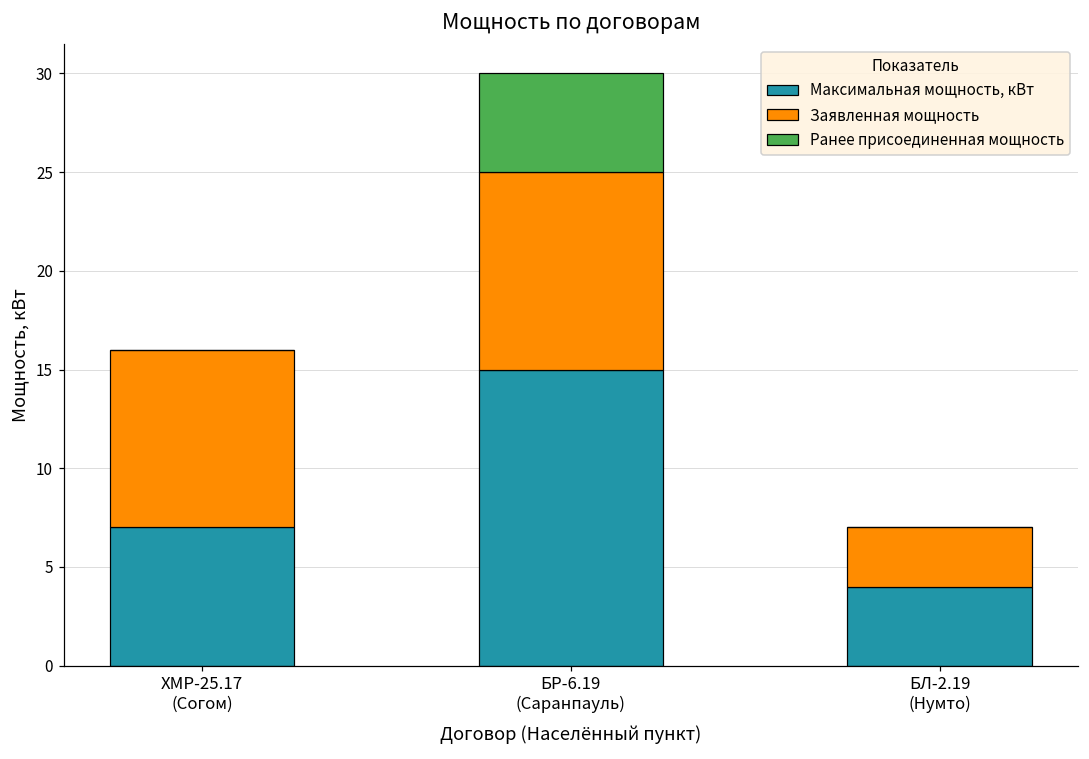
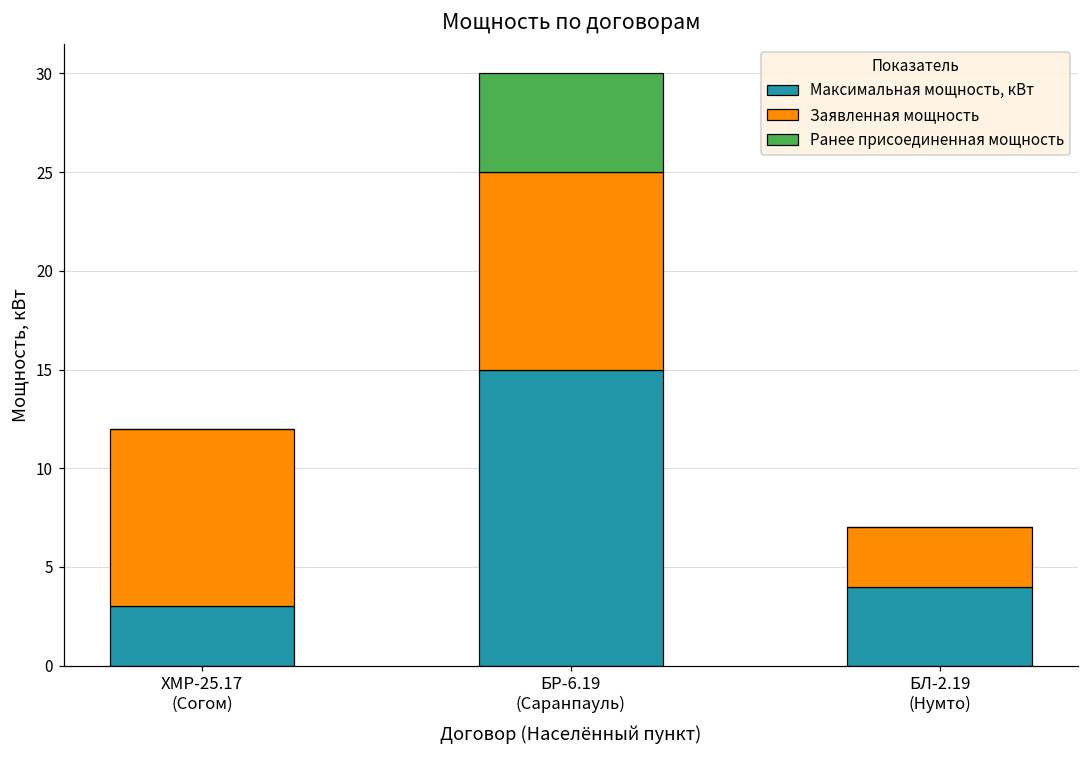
Максимальная мощность, кВт, ХМР-25.17 (Согом): 7 -> 3
